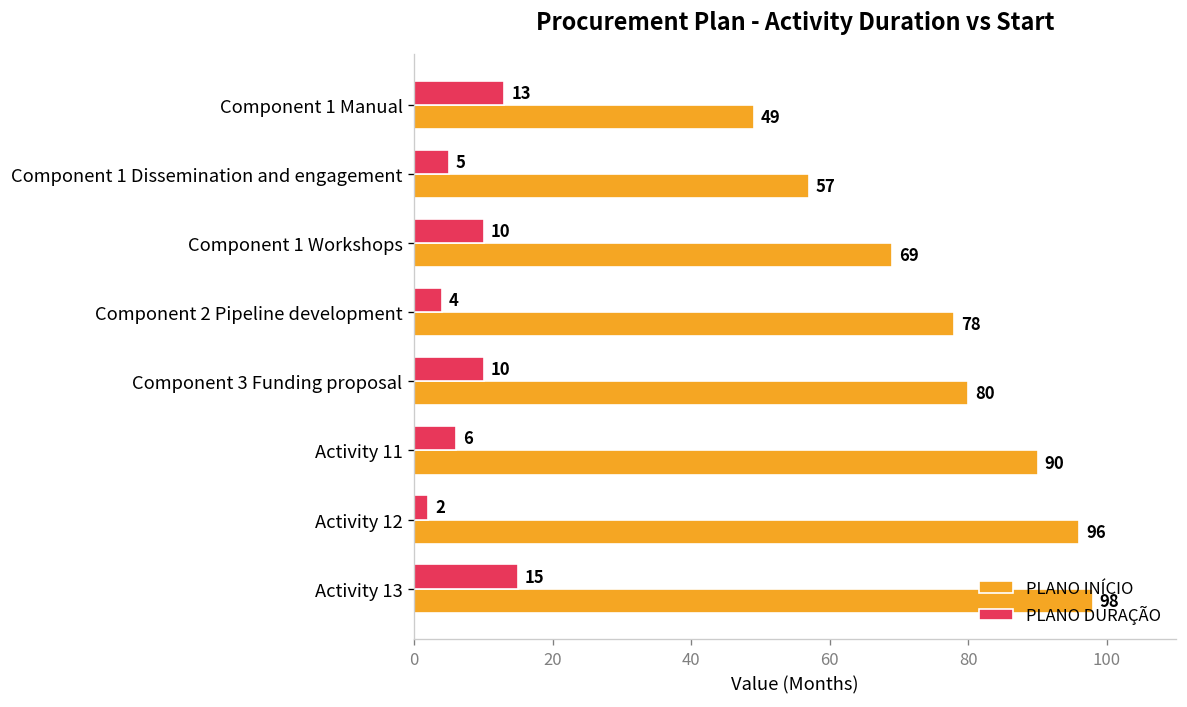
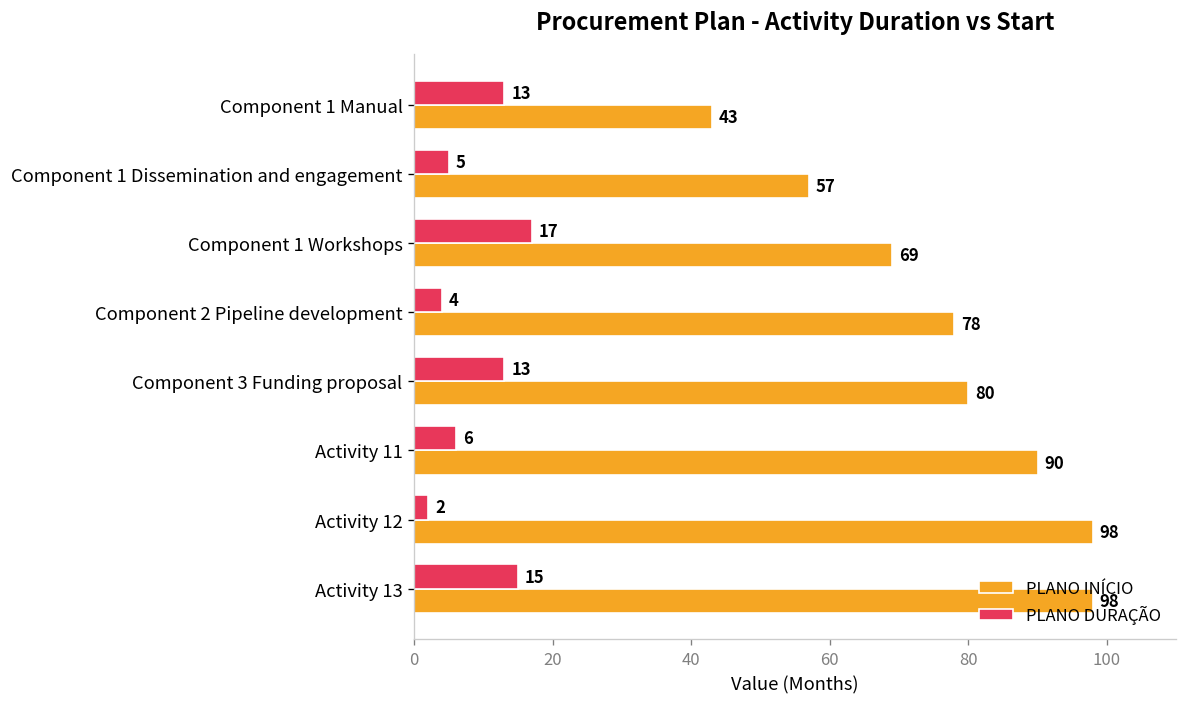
PLANO INÍCIO, Component 1 Manual: 49 -> 43
PLANO DURAÇÃO, Component 1 Workshops: 10 -> 17
PLANO DURAÇÃO, Component 3 Funding proposal: 10 -> 13
PLANO INÍCIO, Activity 12: 96 -> 98
